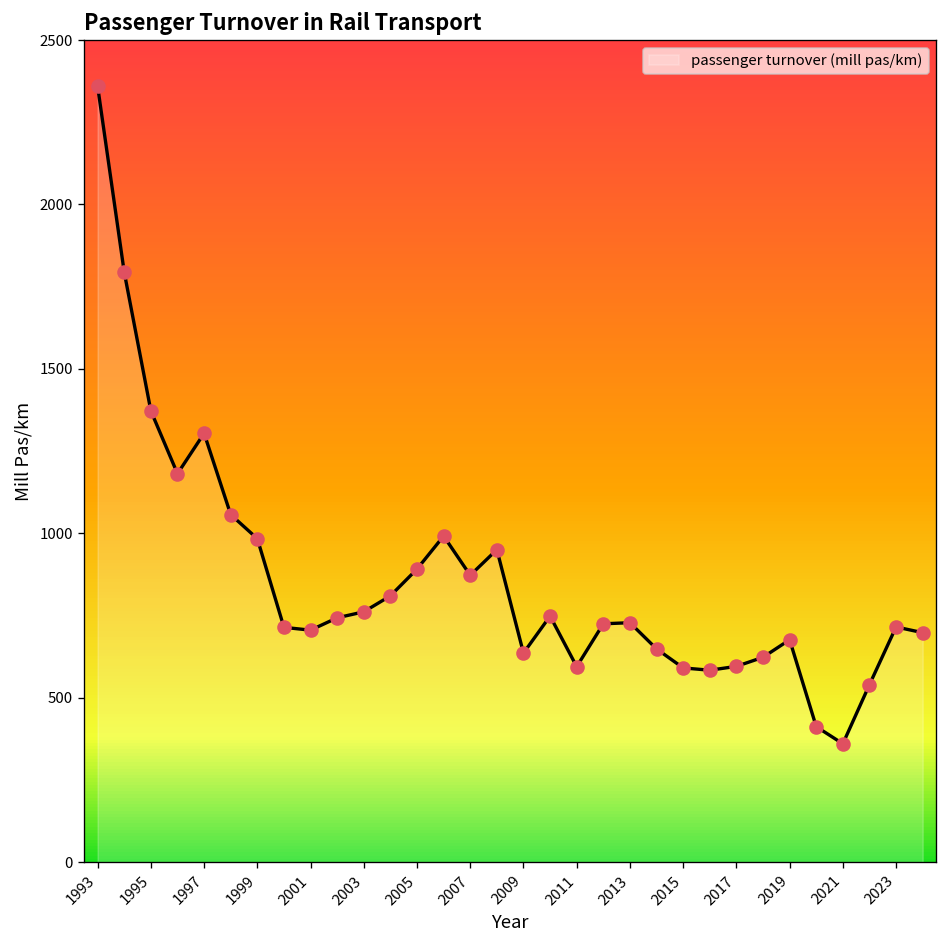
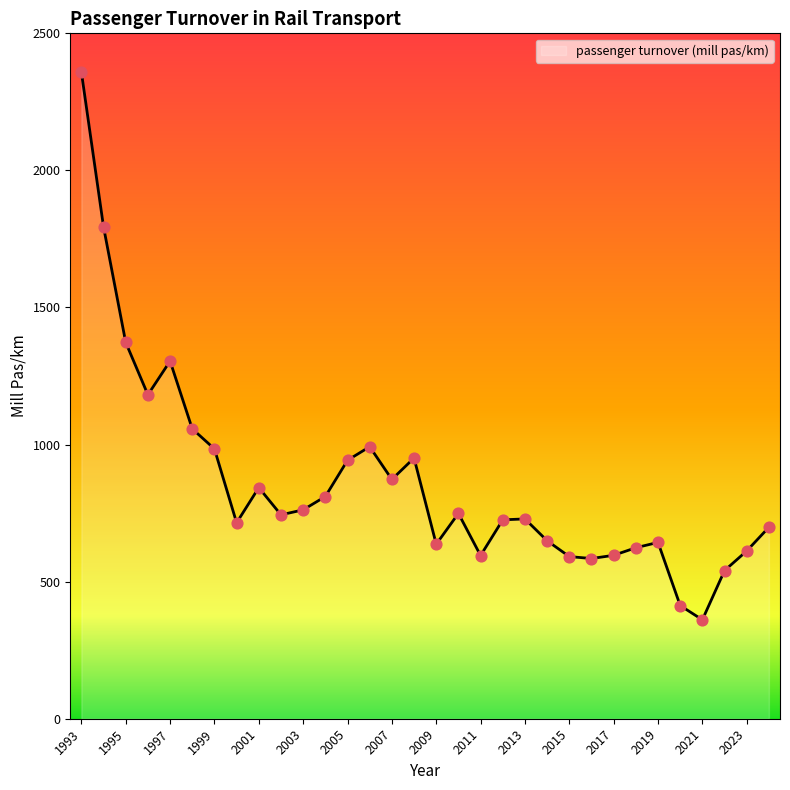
2001: 710 -> 840
2005: 890 -> 940
2019: 680 -> 640
2023: 720 -> 610
